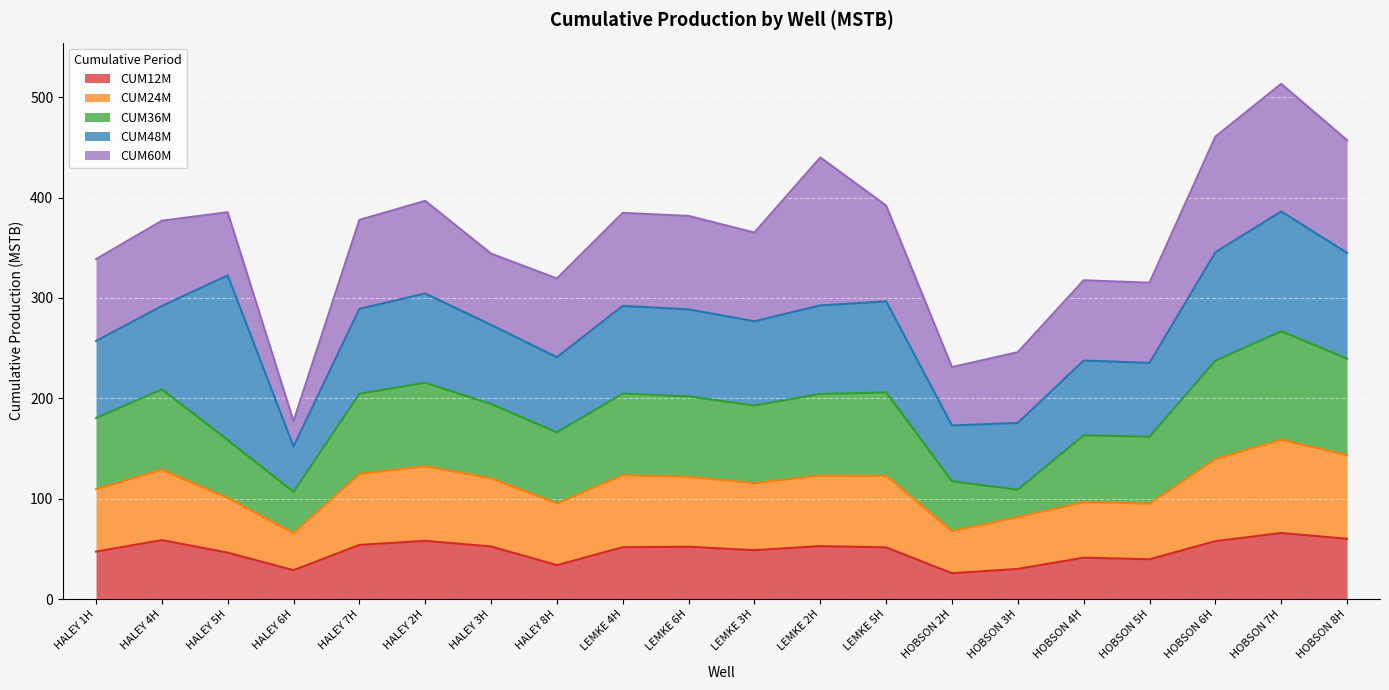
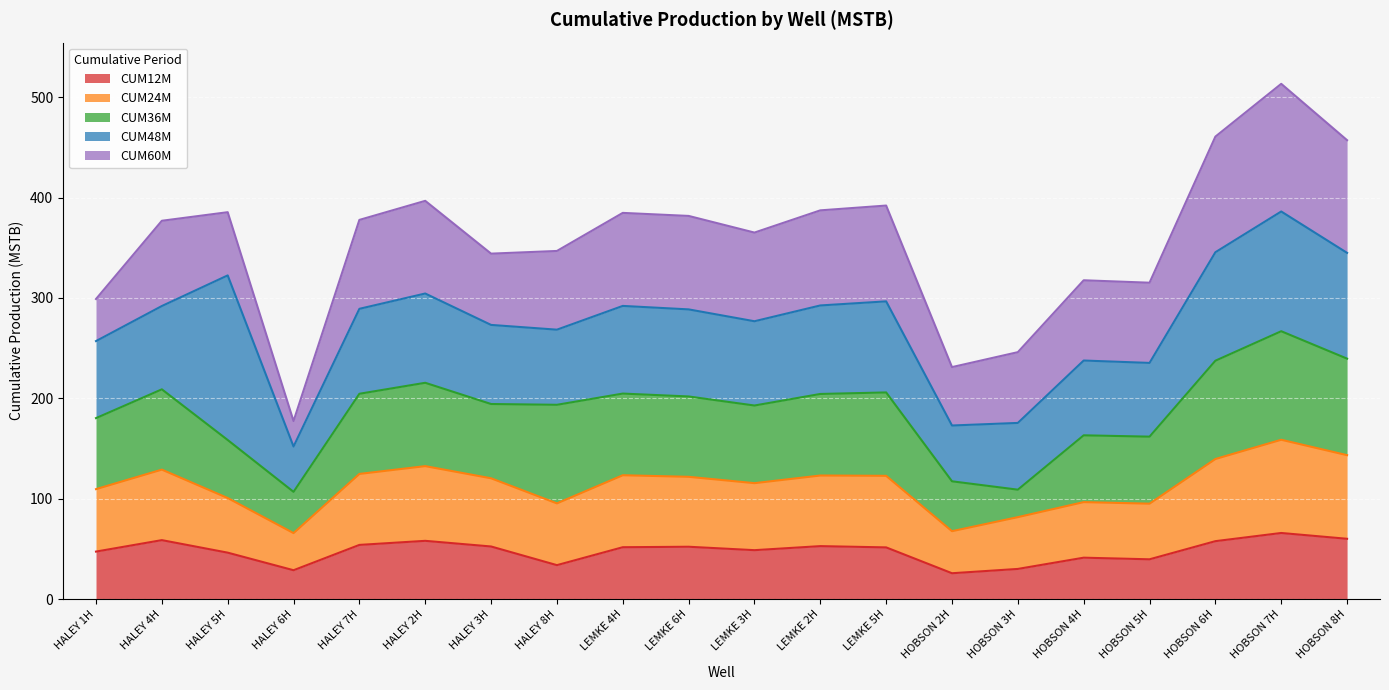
CUM60M, HALEY 1H: 82 -> 42
CUM36M, HALEY 8H: 71 -> 98
CUM60M, LEMKE 2H: 147 -> 95
